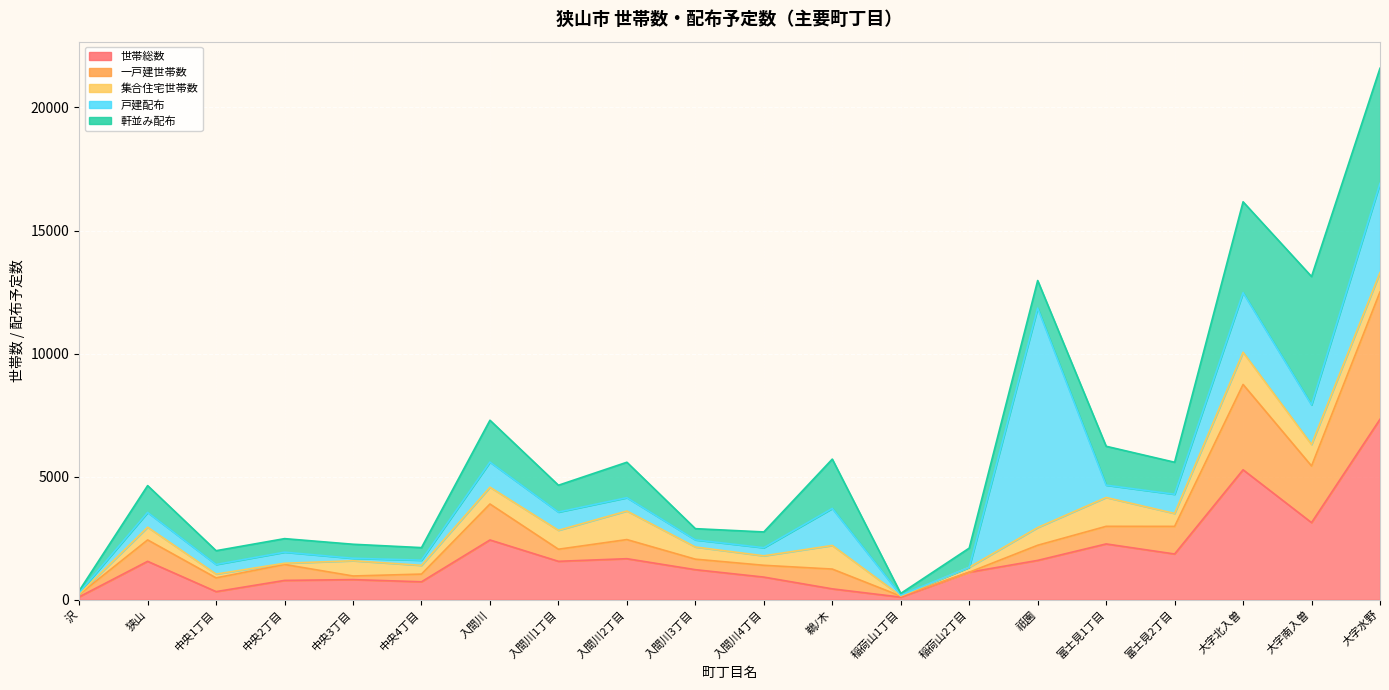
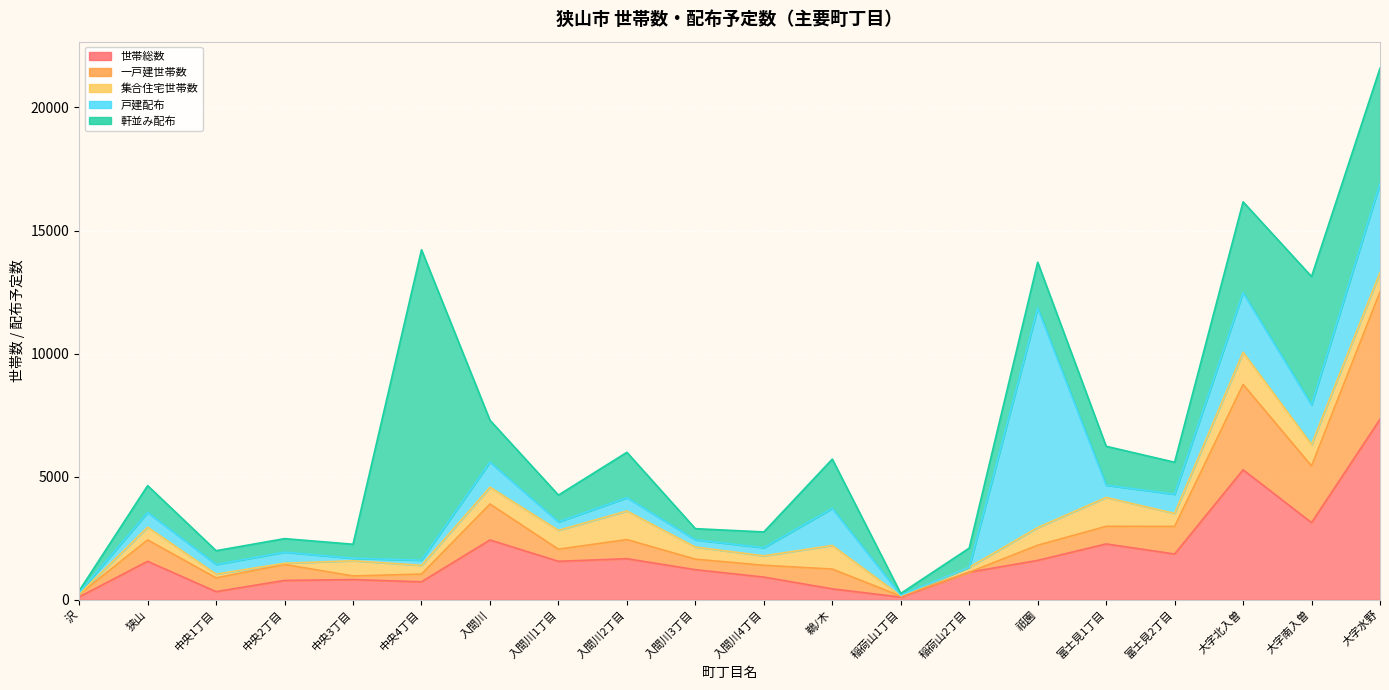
軒並み配布, 中央4丁目: 500 -> 12600
戸建配布, 入間川1丁目: 700 -> 300
軒並み配布, 入間川2丁目: 1400 -> 1800
軒並み配布, 祇園: 1100 -> 1900
